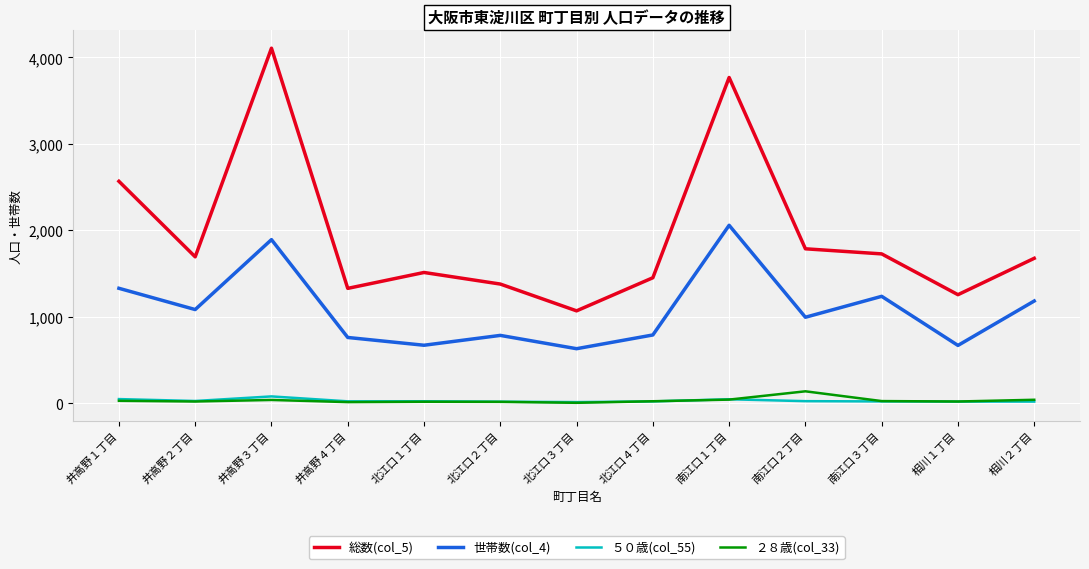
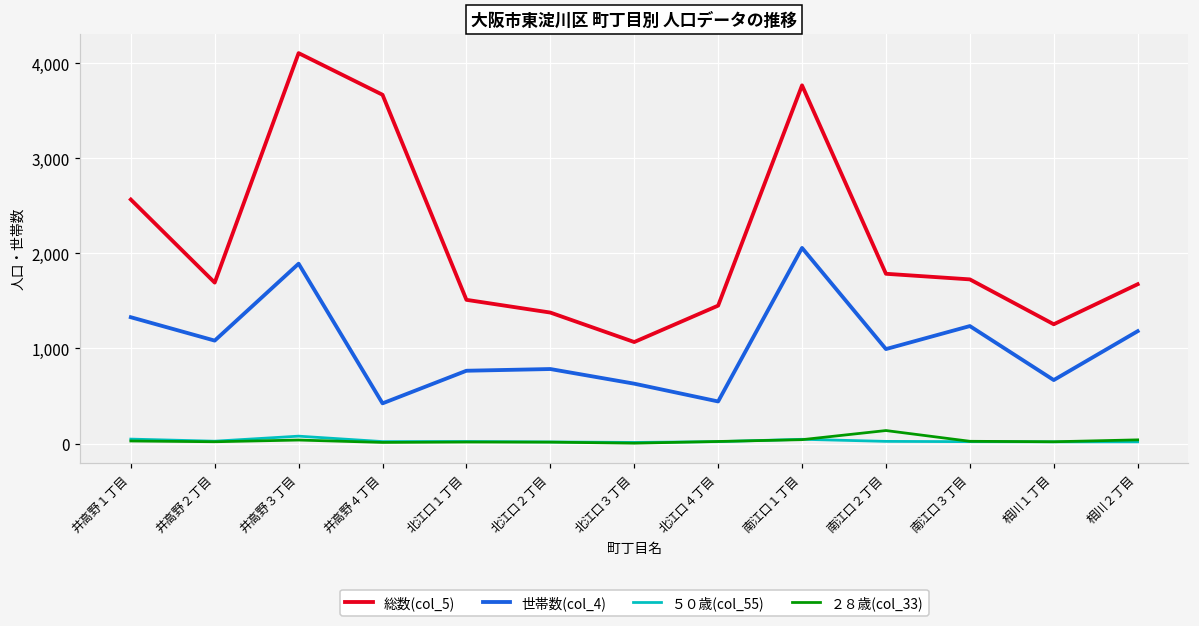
総数(col_5), 井高野４丁目: 1,300 -> 3,700
世帯数(col_4), 井高野４丁目: 800 -> 400
世帯数(col_4), 北江口１丁目: 700 -> 800
世帯数(col_4), 北江口４丁目: 800 -> 400
